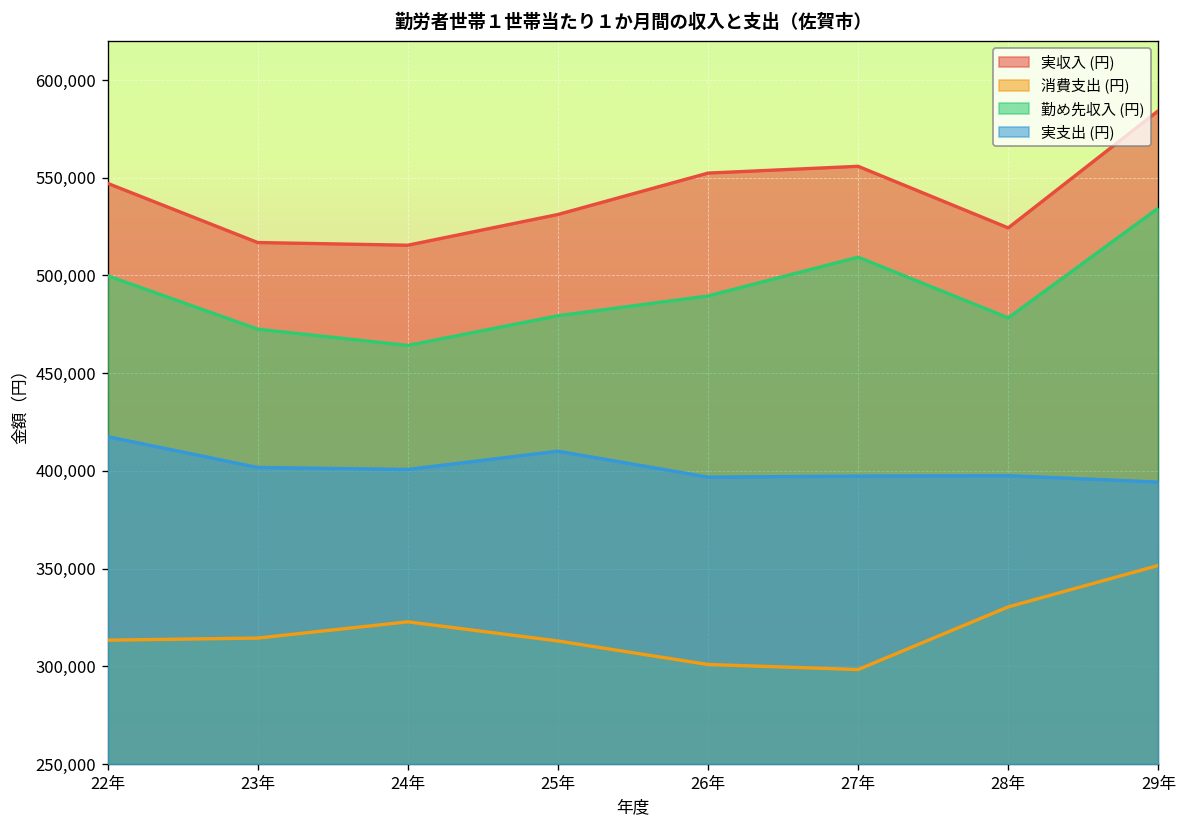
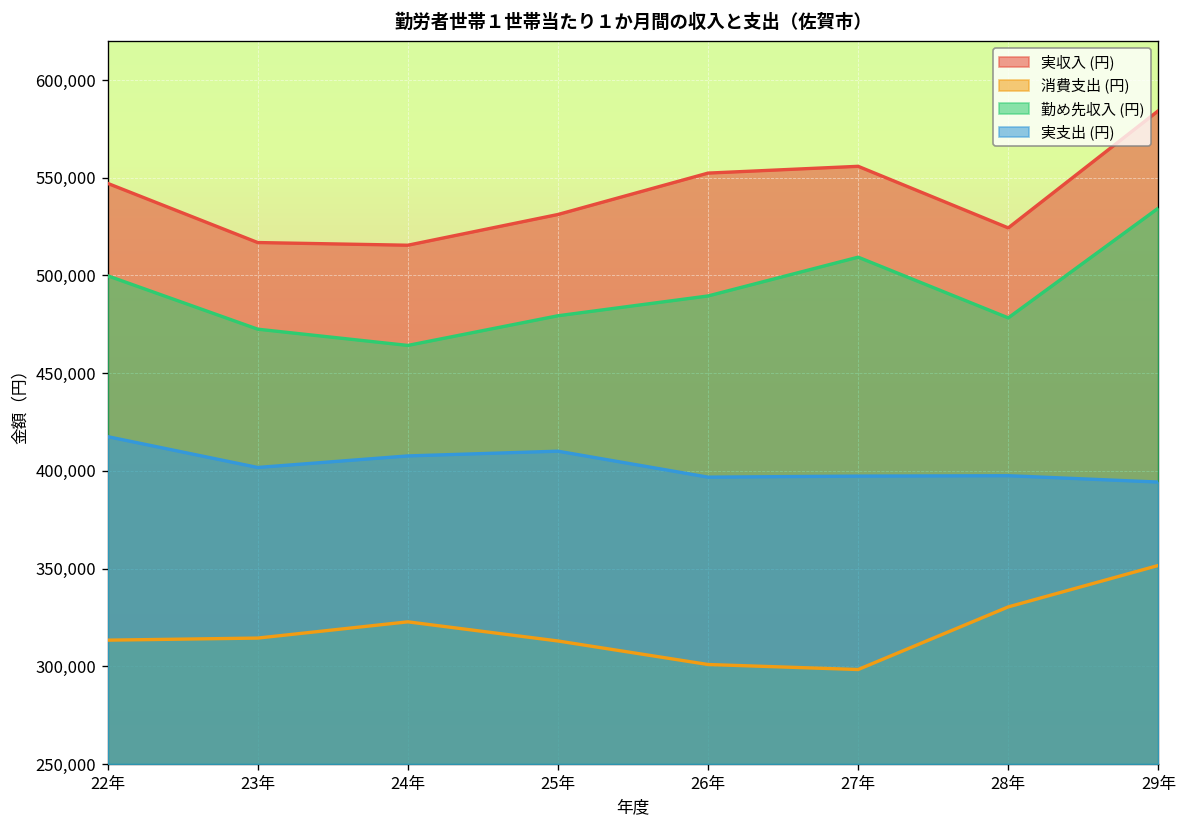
実支出 (円), 24年: 401,000 -> 408,000
